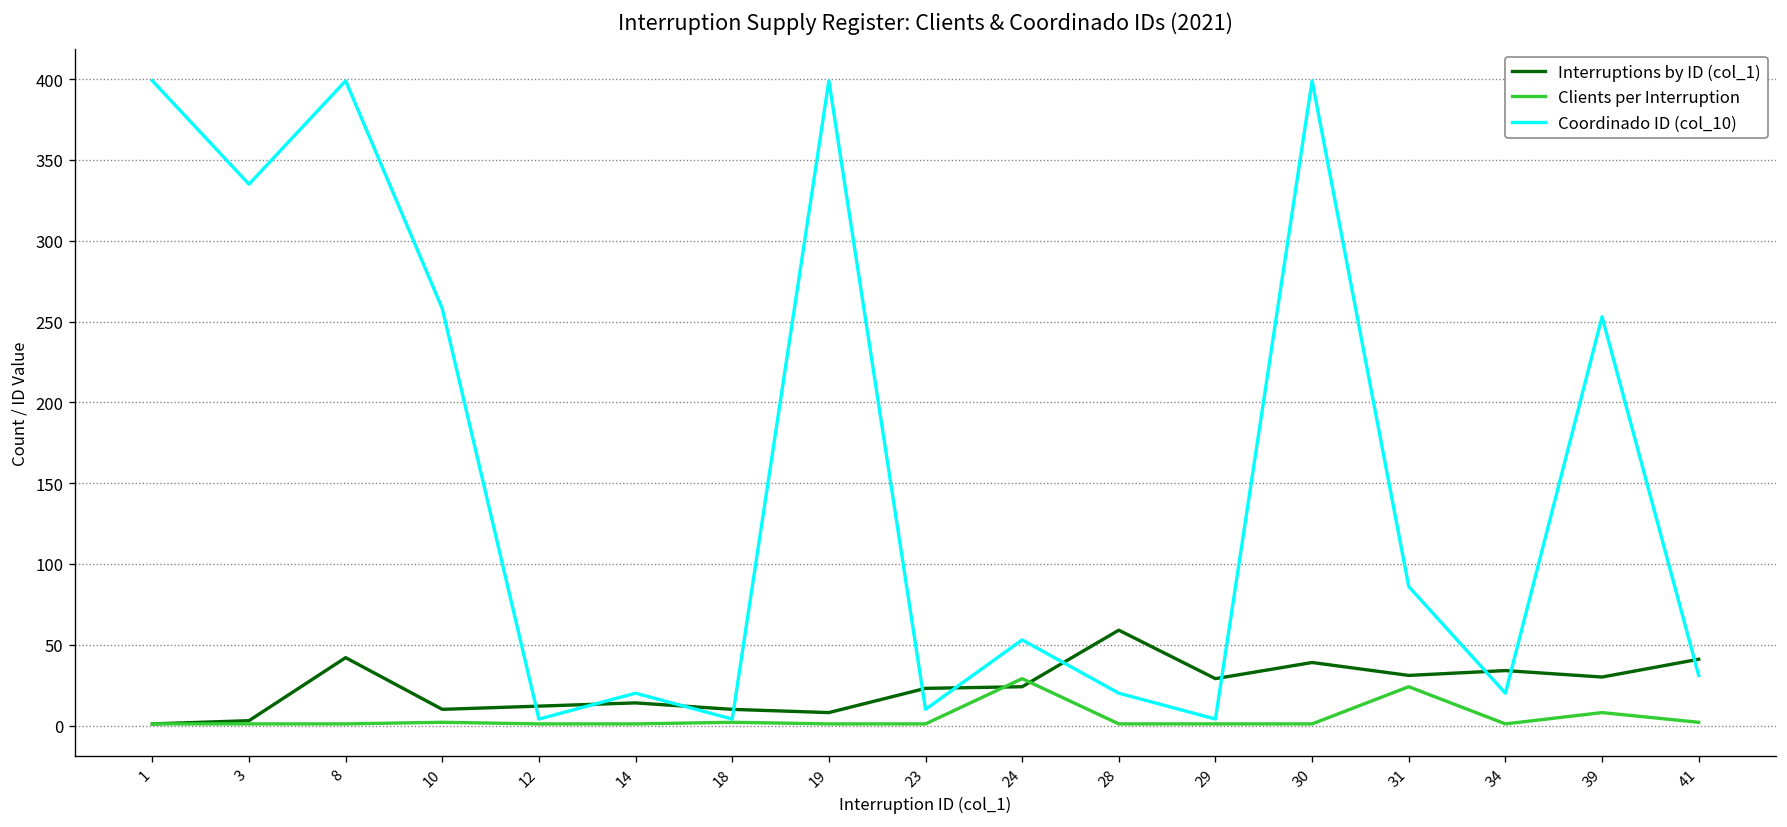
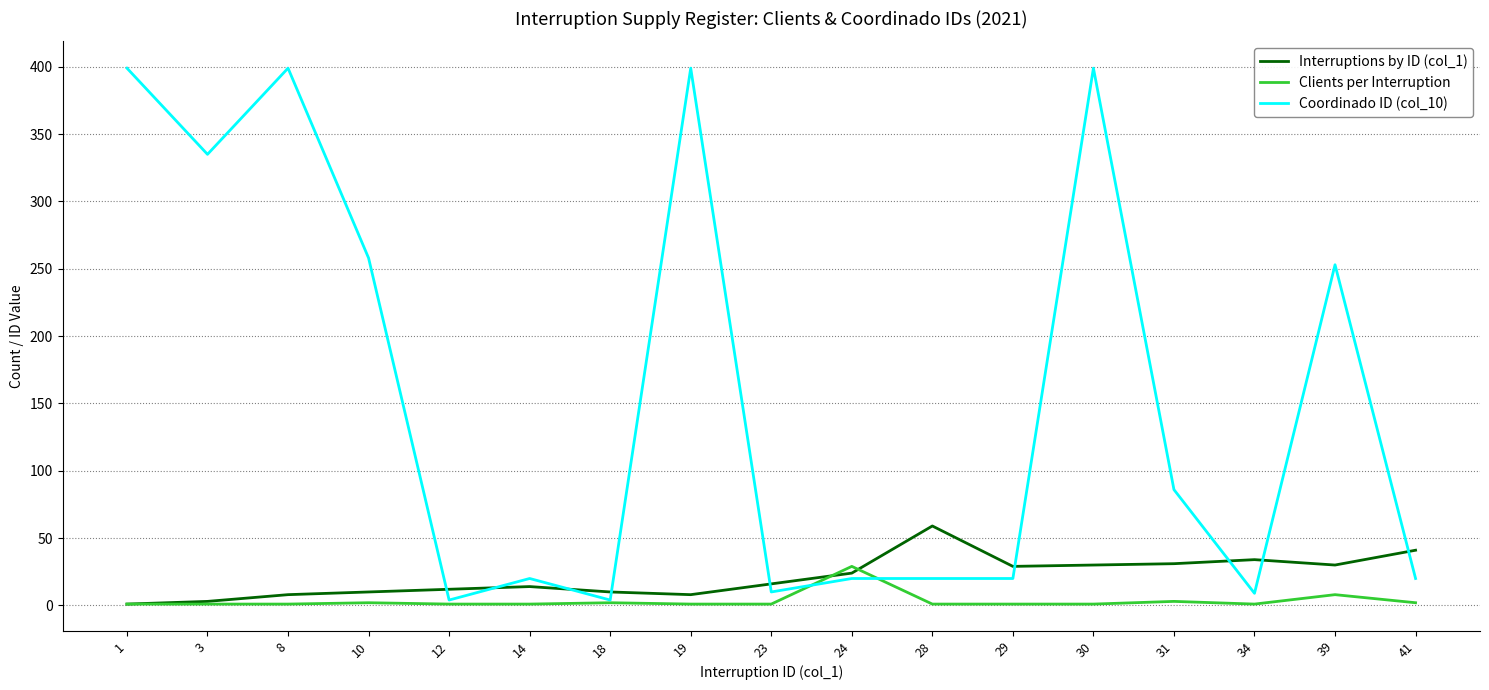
Interruptions by ID (col_1), 8: 42 -> 8
Interruptions by ID (col_1), 23: 23 -> 16
Coordinado ID (col_10), 24: 53 -> 20
Coordinado ID (col_10), 29: 4 -> 20
Interruptions by ID (col_1), 30: 39 -> 30
Clients per Interruption, 31: 24 -> 3
Coordinado ID (col_10), 34: 20 -> 9
Coordinado ID (col_10), 41: 31 -> 20
